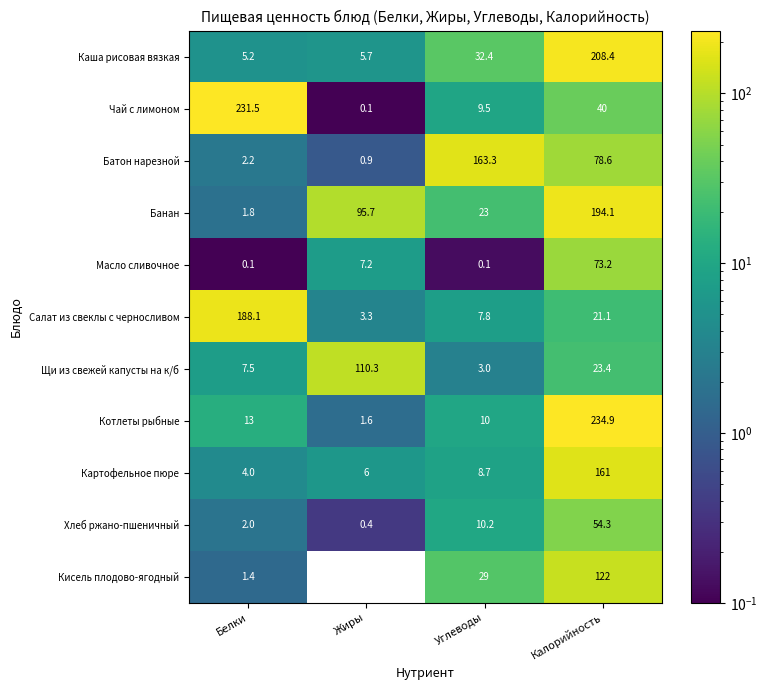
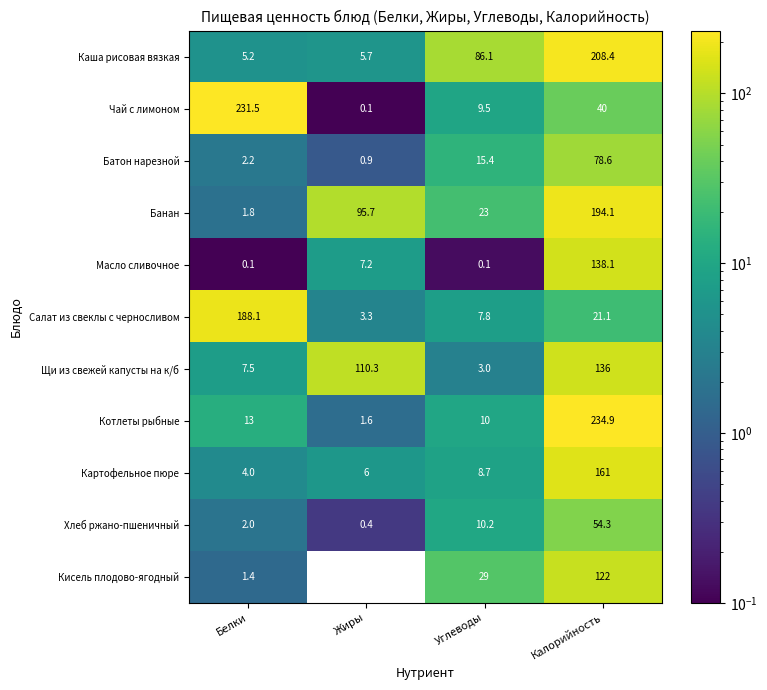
Каша рисовая вязкая, Углеводы: 32.4 -> 86.1
Батон нарезной, Углеводы: 163.3 -> 15.4
Масло сливочное, Калорийность: 73.2 -> 138.1
Щи из свежей капусты на к/б, Калорийность: 23.4 -> 136
